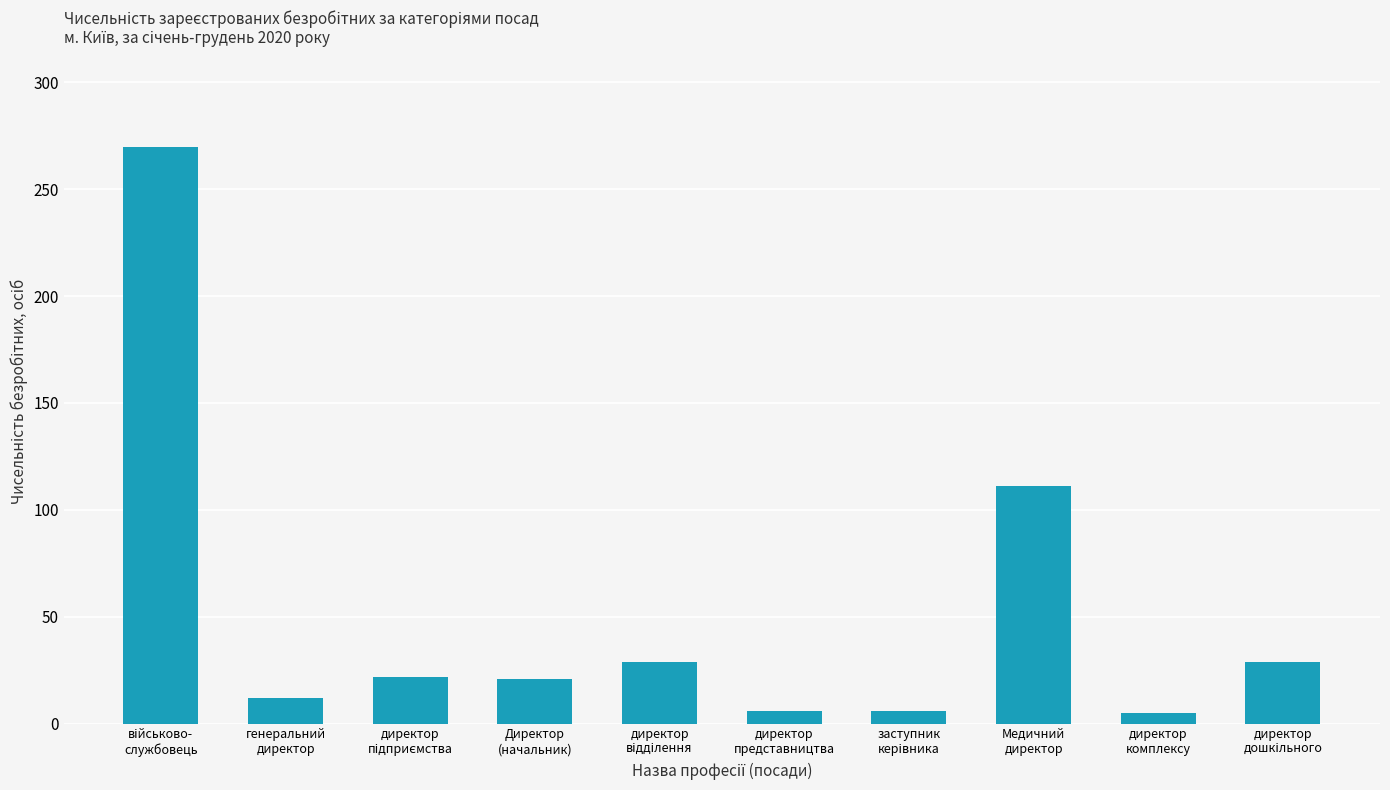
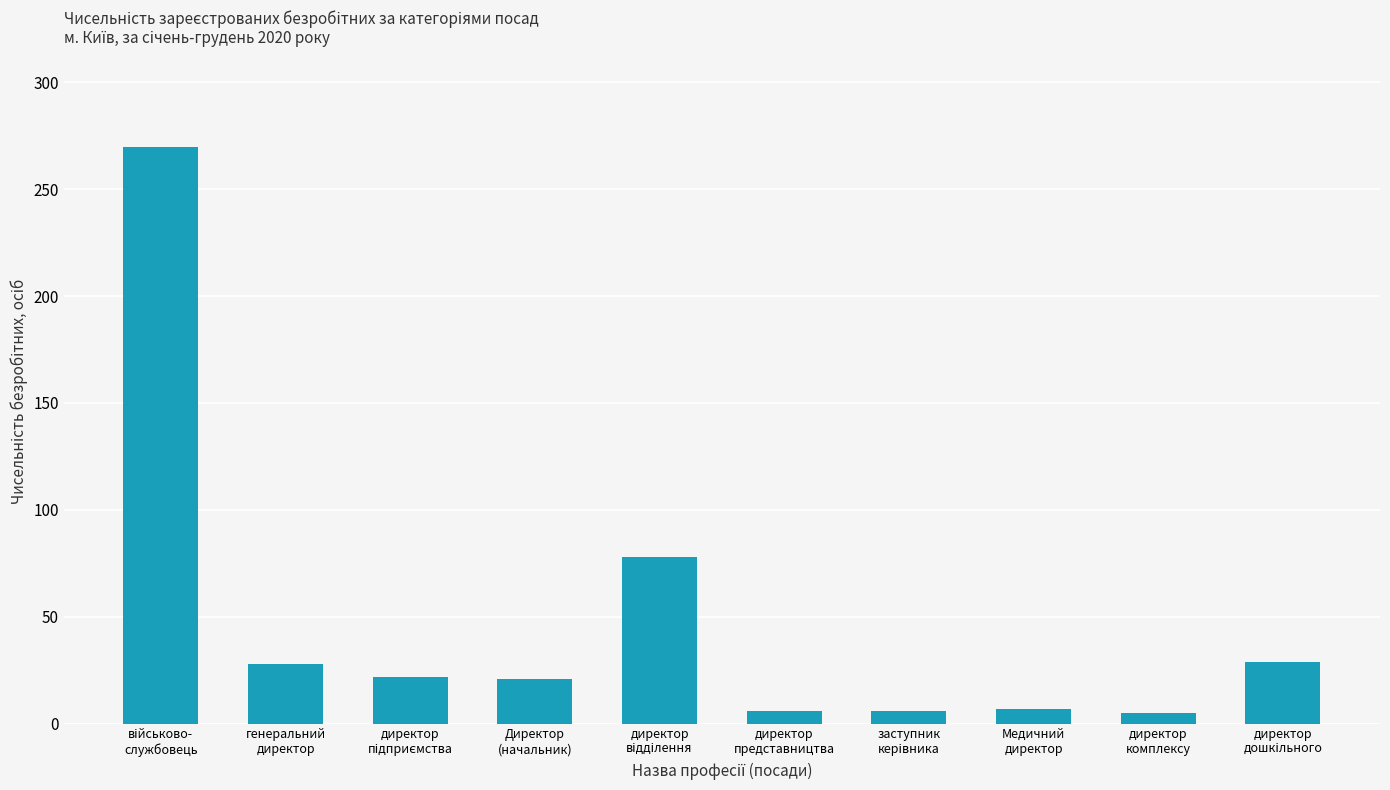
генеральний директор: 12 -> 28
директор відділення: 29 -> 78
Медичний директор: 111 -> 7
